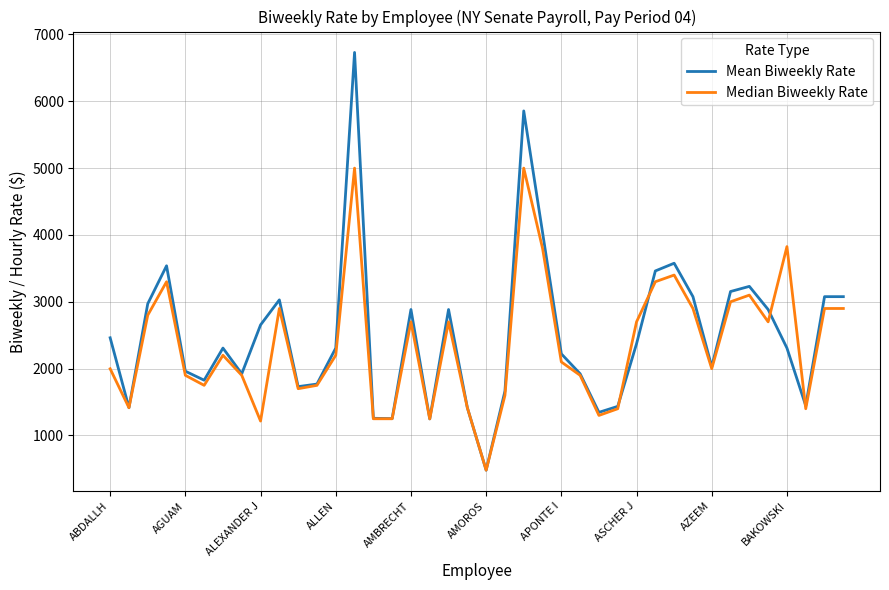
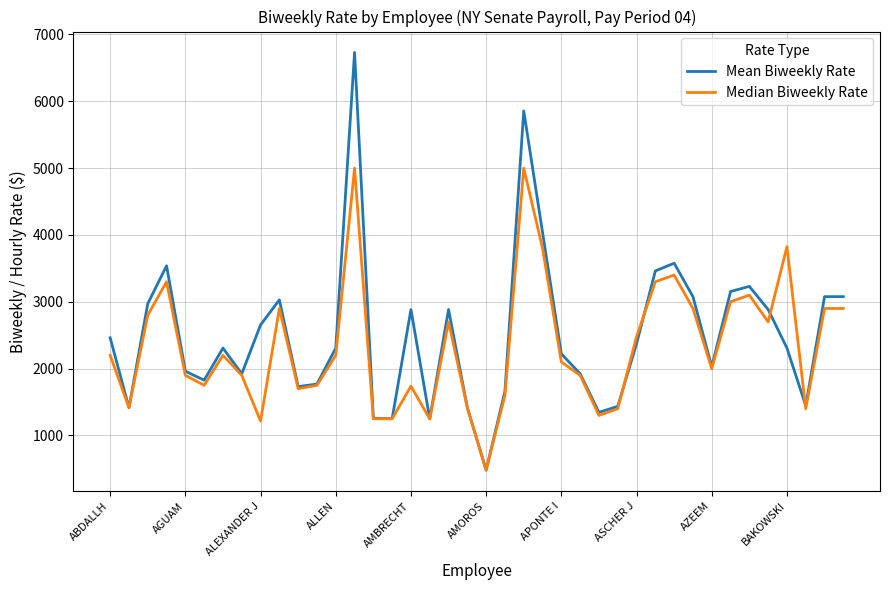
Median Biweekly Rate, ABDALLH: 2000 -> 2200
Median Biweekly Rate, AMBRECHT: 2700 -> 1700
Median Biweekly Rate, ASCHER J: 2700 -> 2500
